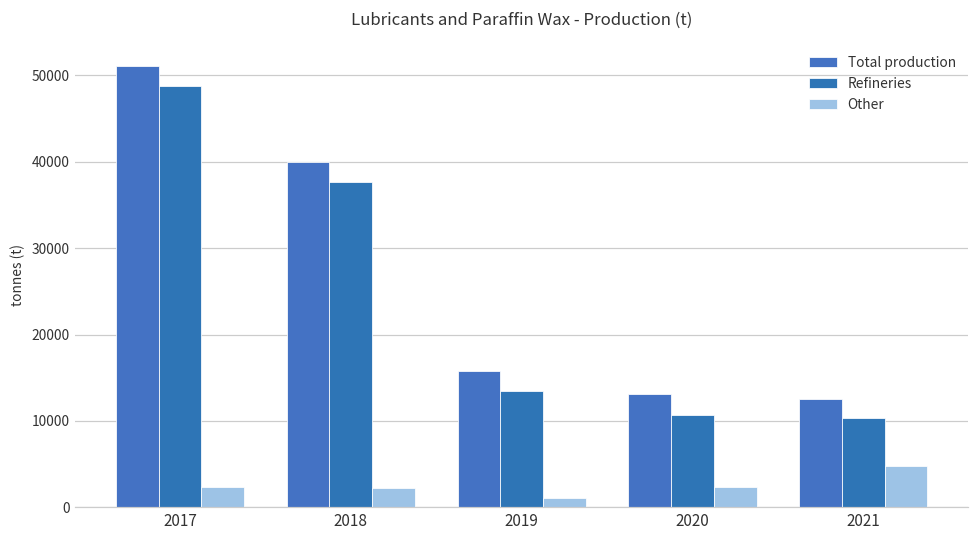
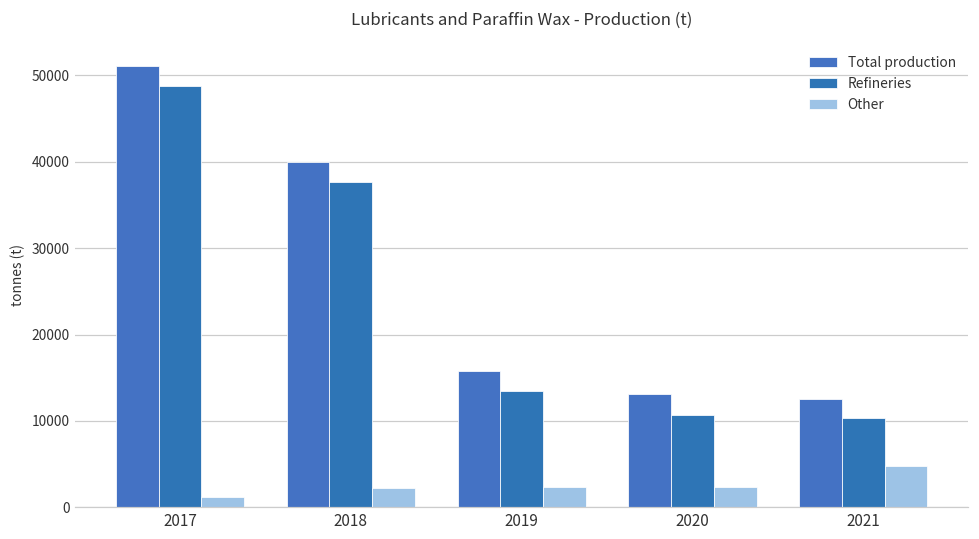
Other, 2017: 2000 -> 1000
Other, 2019: 1000 -> 2000
